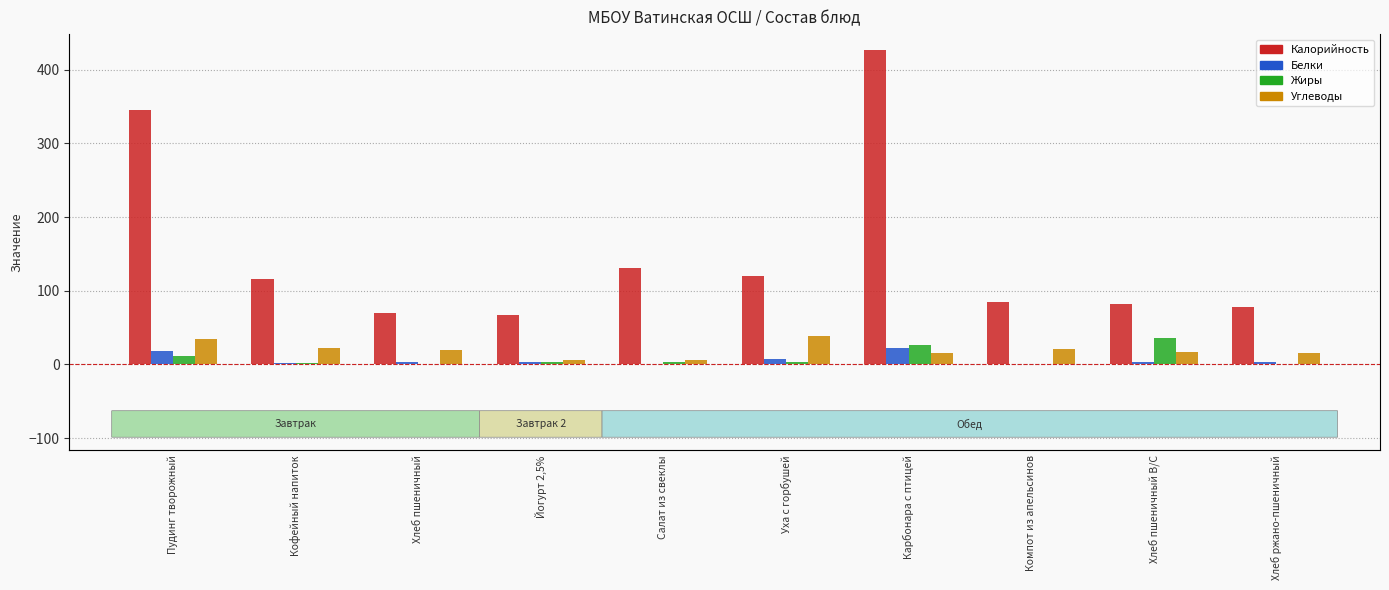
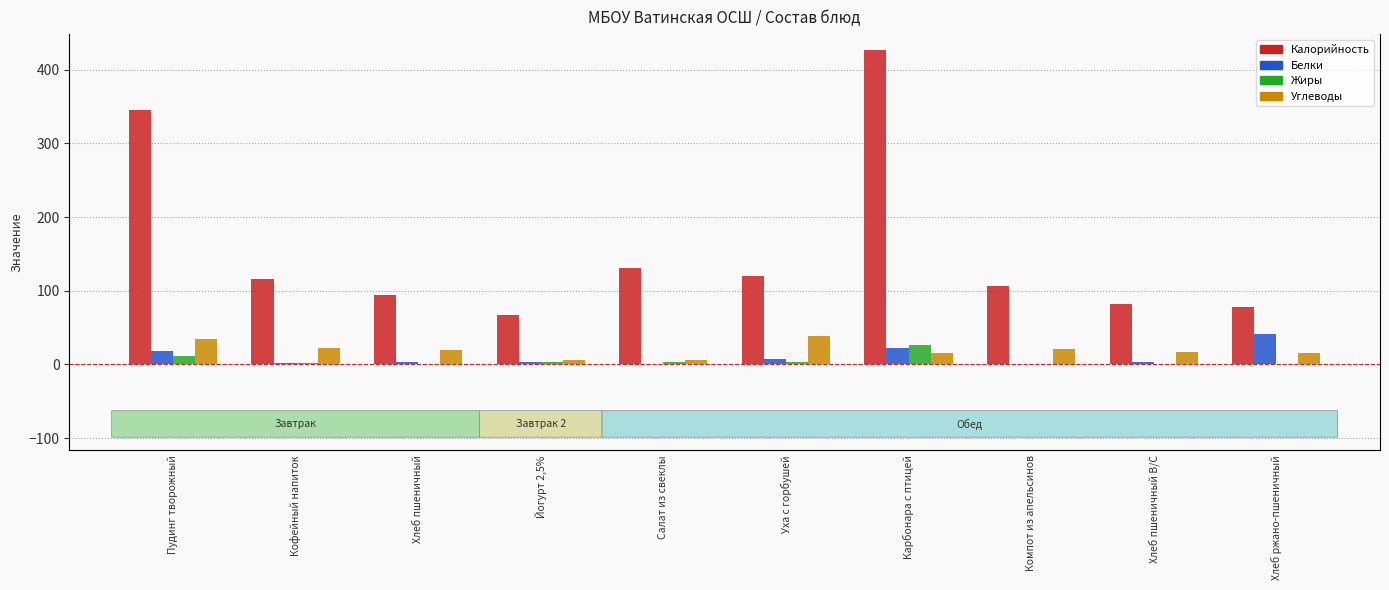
Калорийность, Хлеб пшеничный: 70 -> 90
Калорийность, Компот из апельсинов: 90 -> 110
Жиры, Хлеб пшеничный В/С: 40 -> 0
Белки, Хлеб ржано-пшеничный: 0 -> 40
